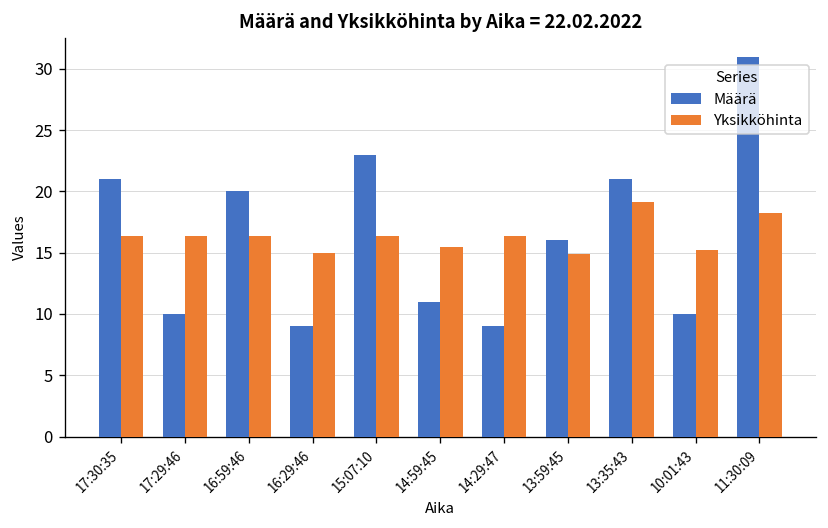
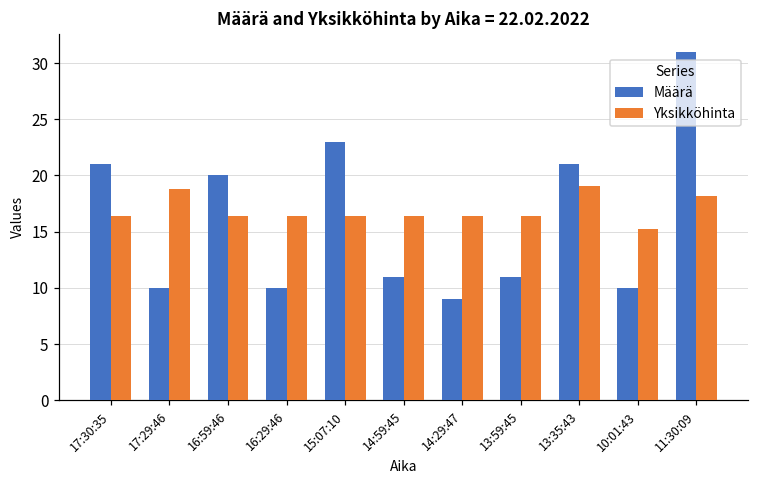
Yksikköhinta, 17:29:46: 16.4 -> 18.8
Määrä, 16:29:46: 9 -> 10
Yksikköhinta, 16:29:46: 15.0 -> 16.4
Yksikköhinta, 14:59:45: 15.5 -> 16.4
Määrä, 13:59:45: 16 -> 11
Yksikköhinta, 13:59:45: 14.9 -> 16.4
